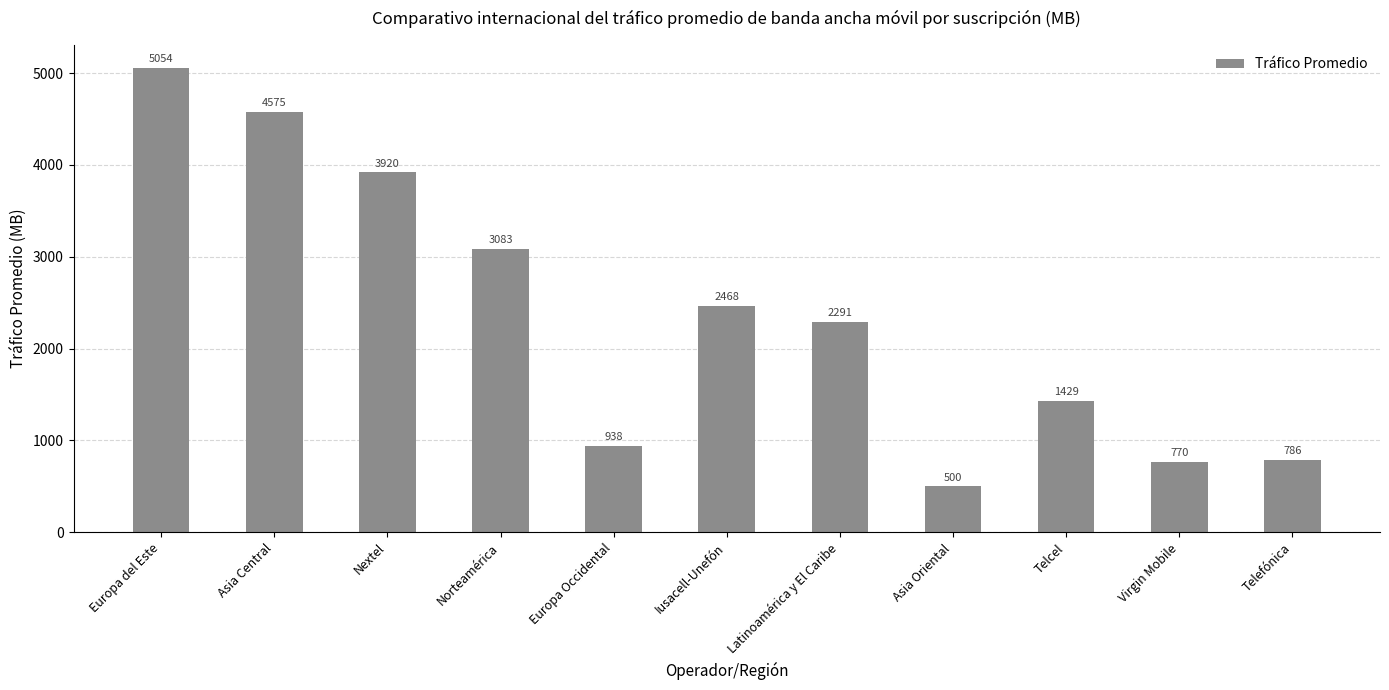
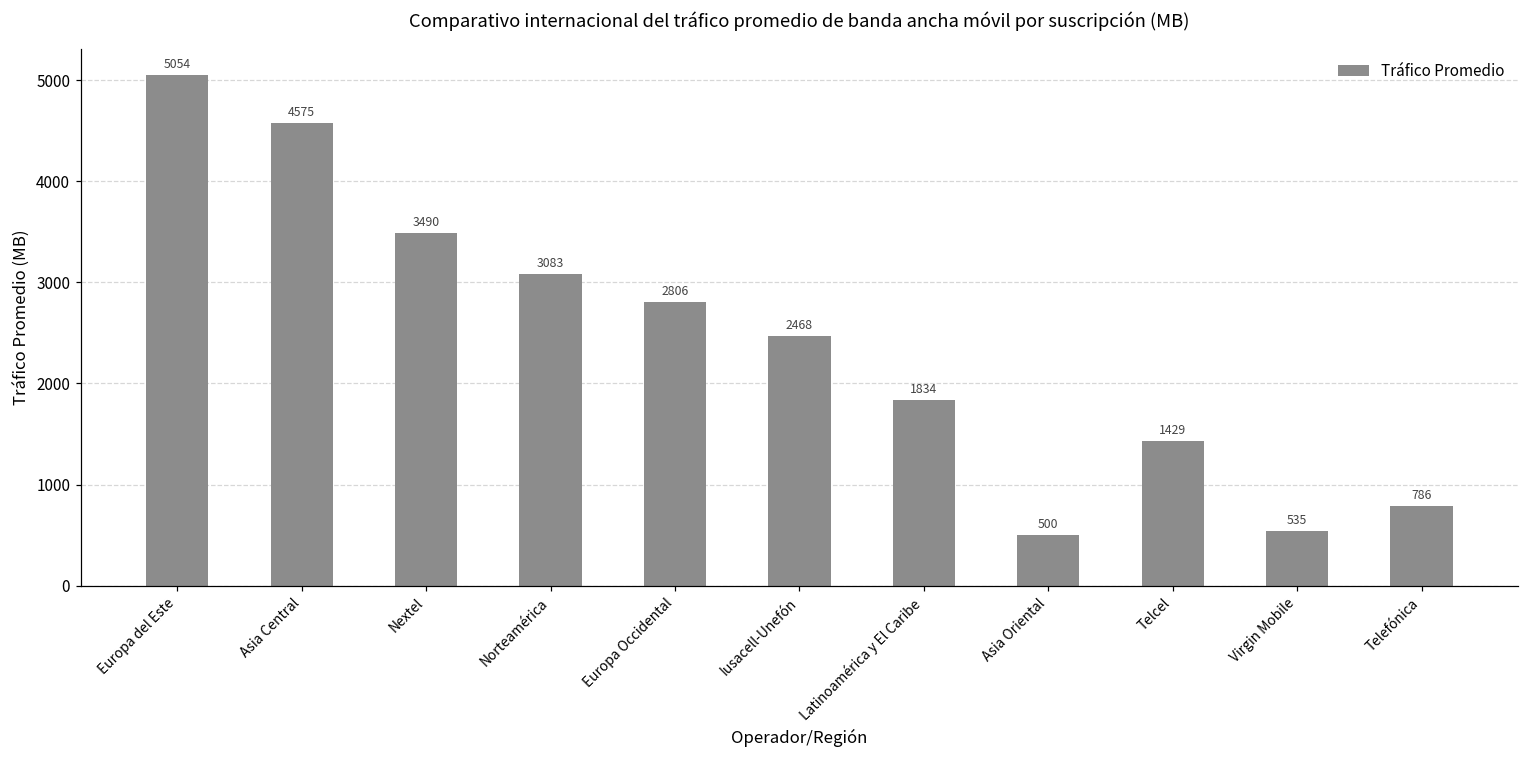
Nextel: 3920 -> 3490
Europa Occidental: 938 -> 2806
Latinoamérica y El Caribe: 2291 -> 1834
Virgin Mobile: 770 -> 535
